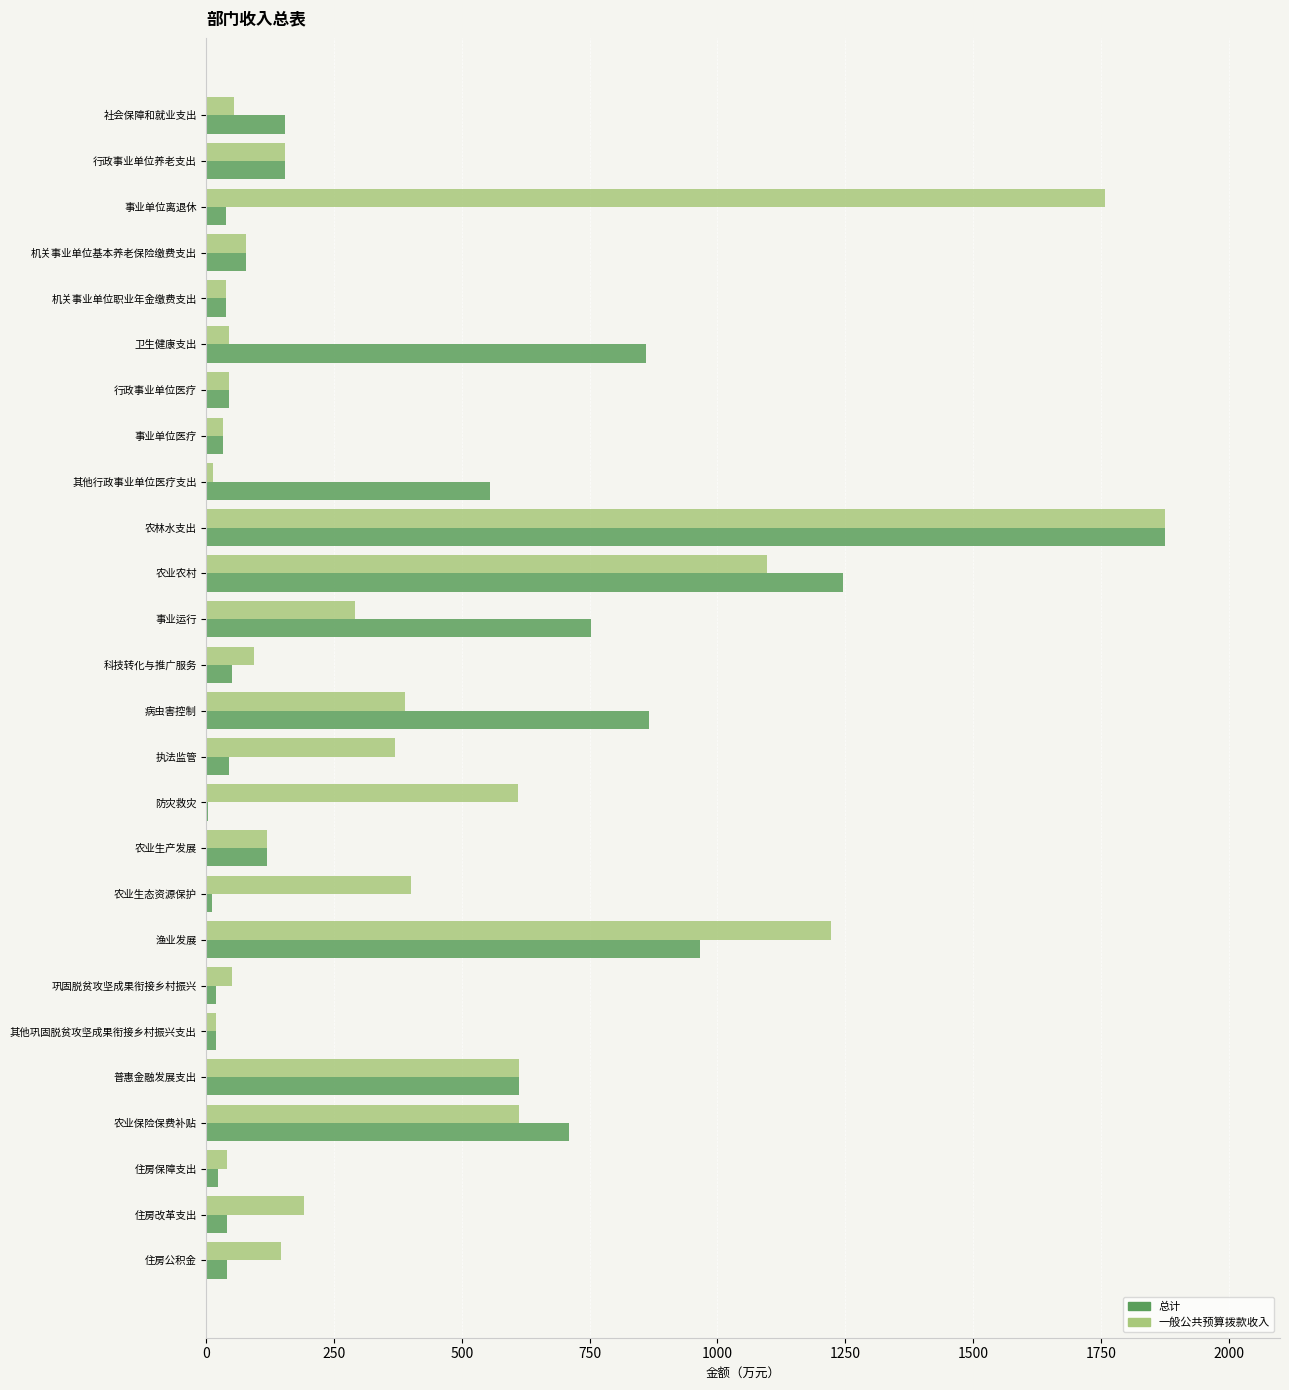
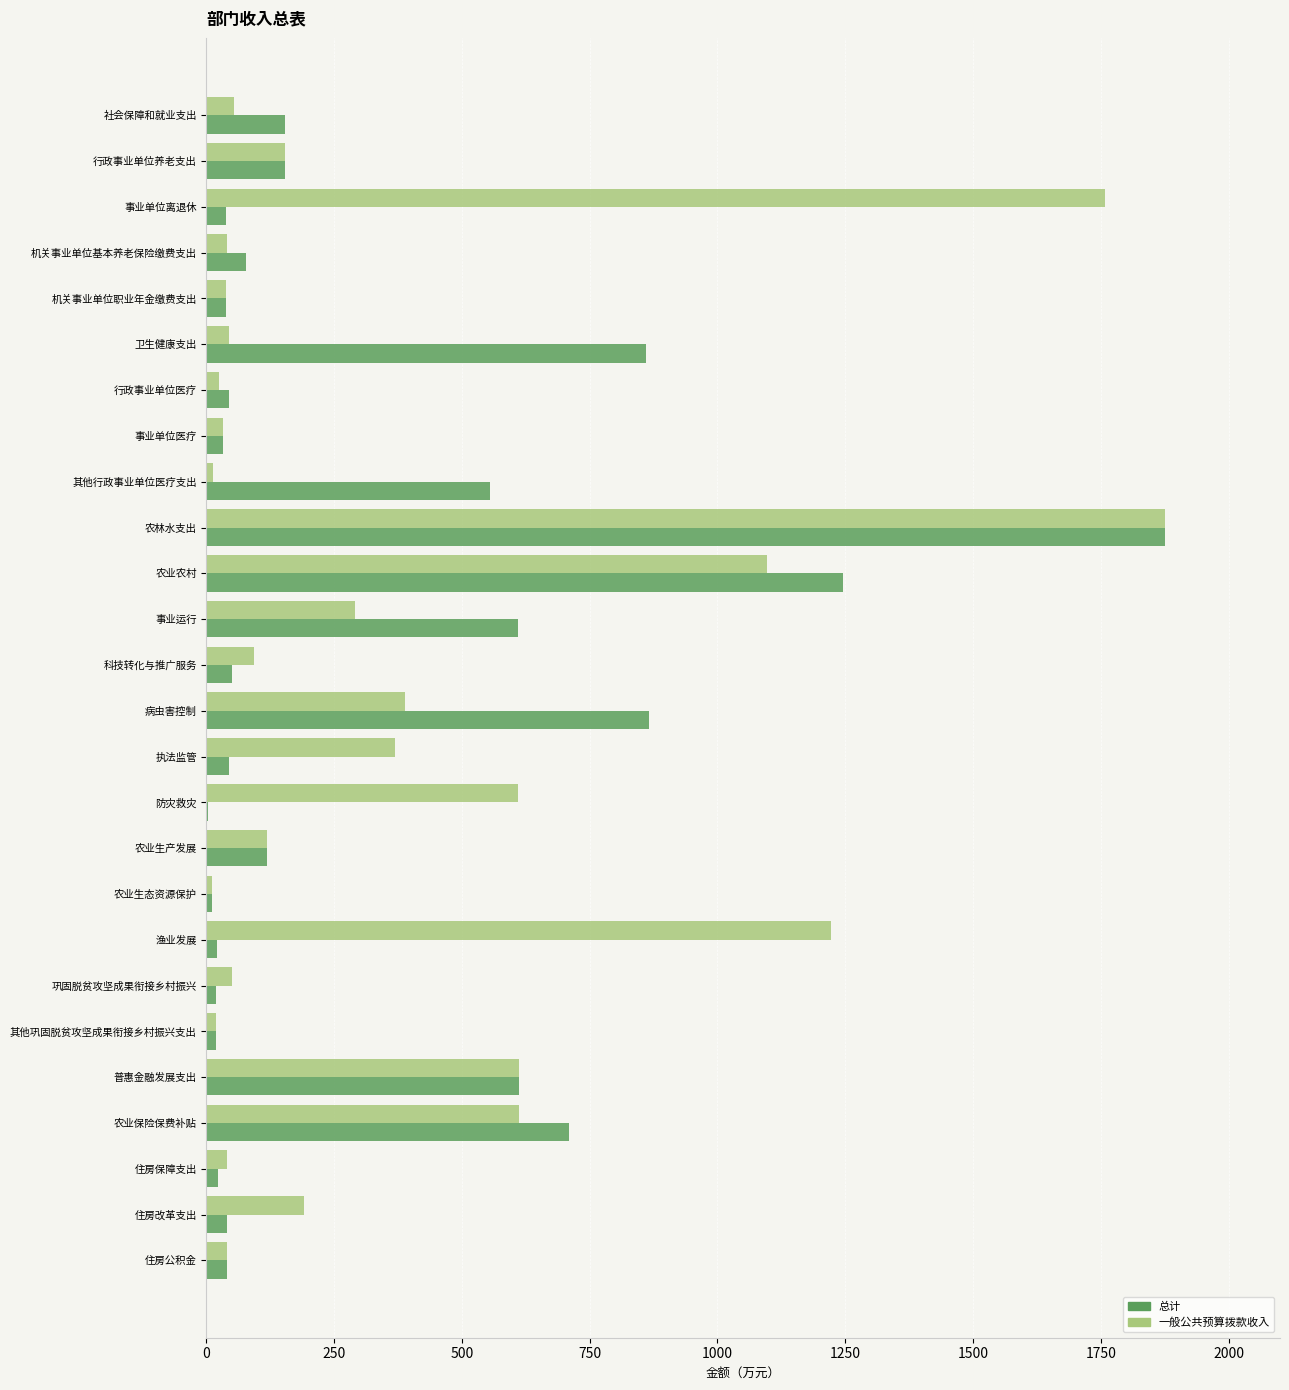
一般公共预算拨款收入, 机关事业单位基本养老保险缴费支出: 80 -> 40
一般公共预算拨款收入, 行政事业单位医疗: 40 -> 30
总计, 事业运行: 750 -> 610
一般公共预算拨款收入, 农业生态资源保护: 400 -> 10
总计, 渔业发展: 970 -> 20
一般公共预算拨款收入, 住房公积金: 150 -> 40
